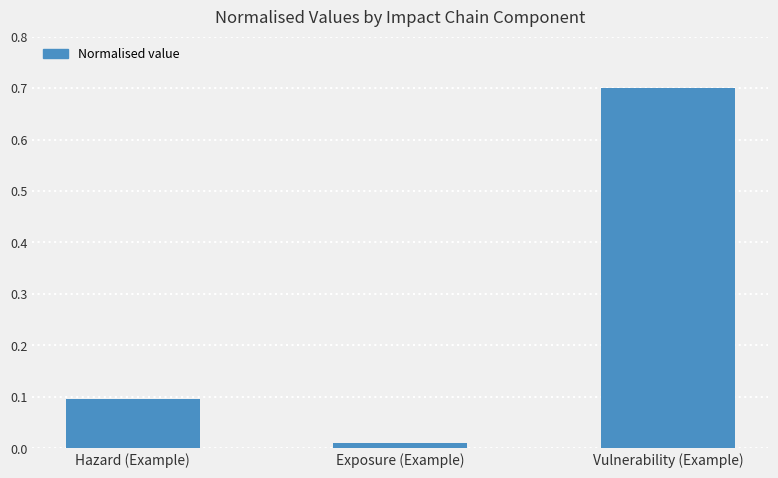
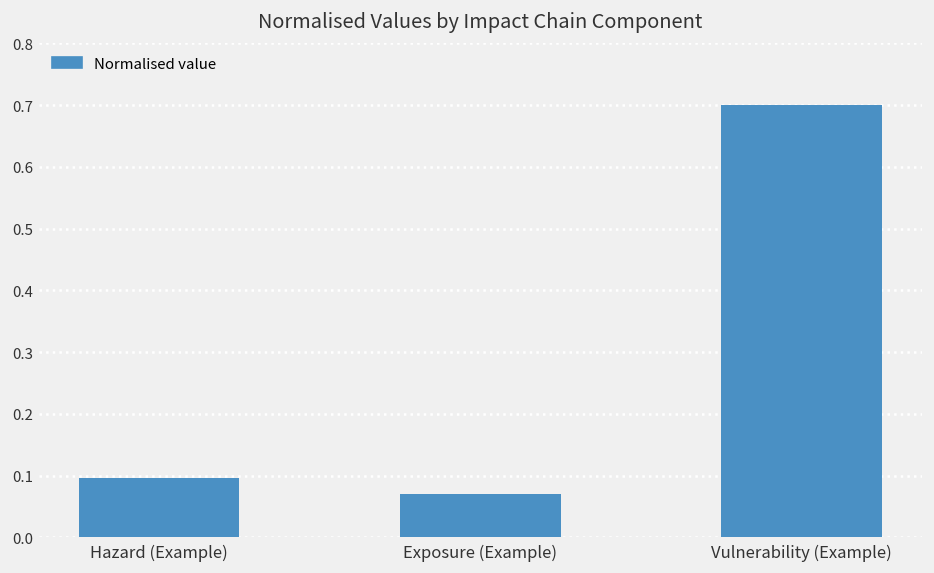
Exposure (Example): 0.01 -> 0.07
